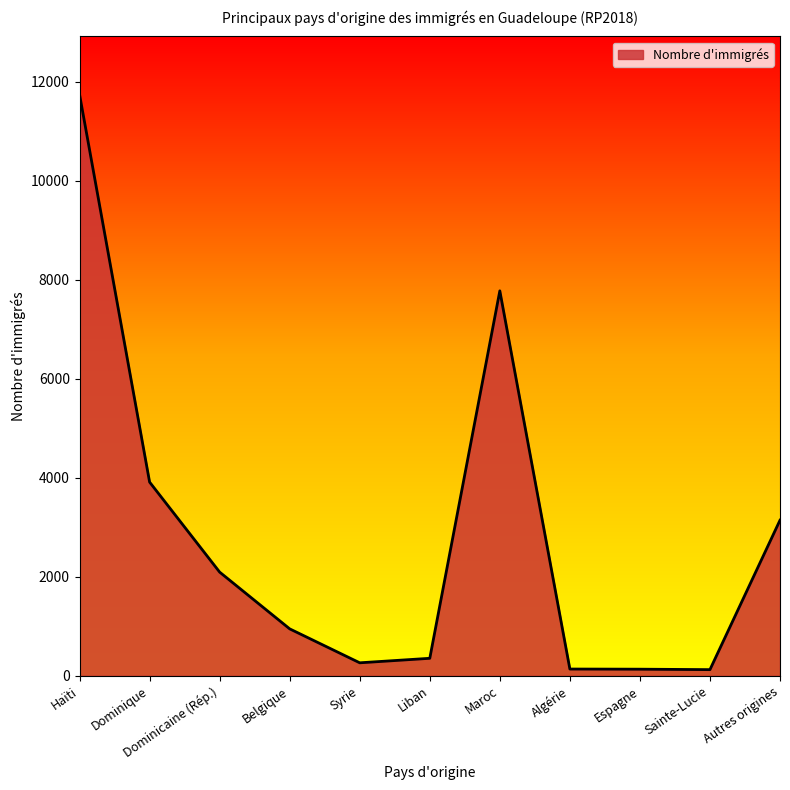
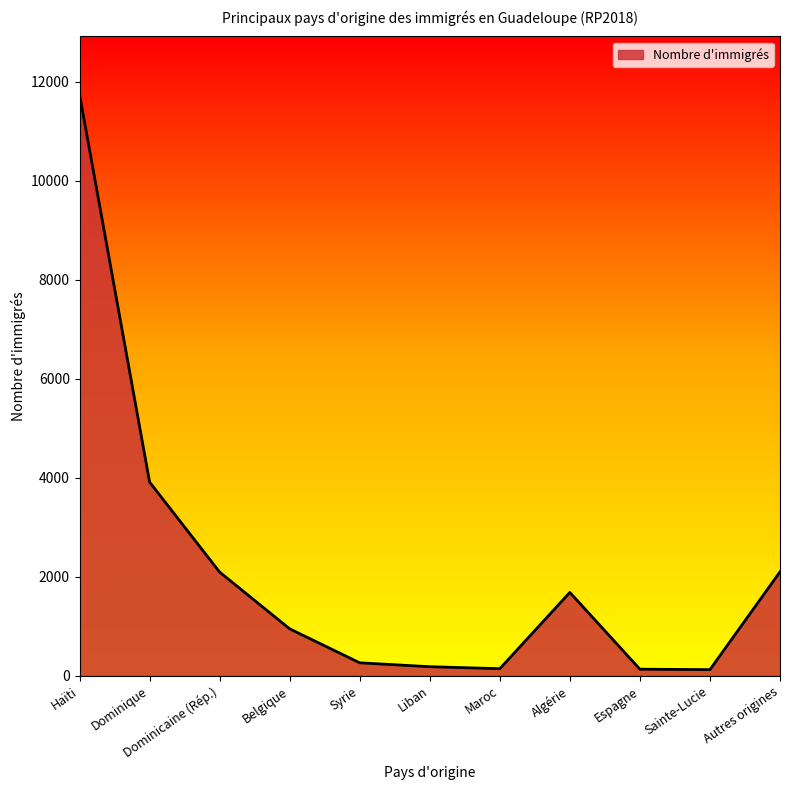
Liban: 400 -> 200
Maroc: 7800 -> 100
Algérie: 100 -> 1700
Autres origines: 3100 -> 2100
